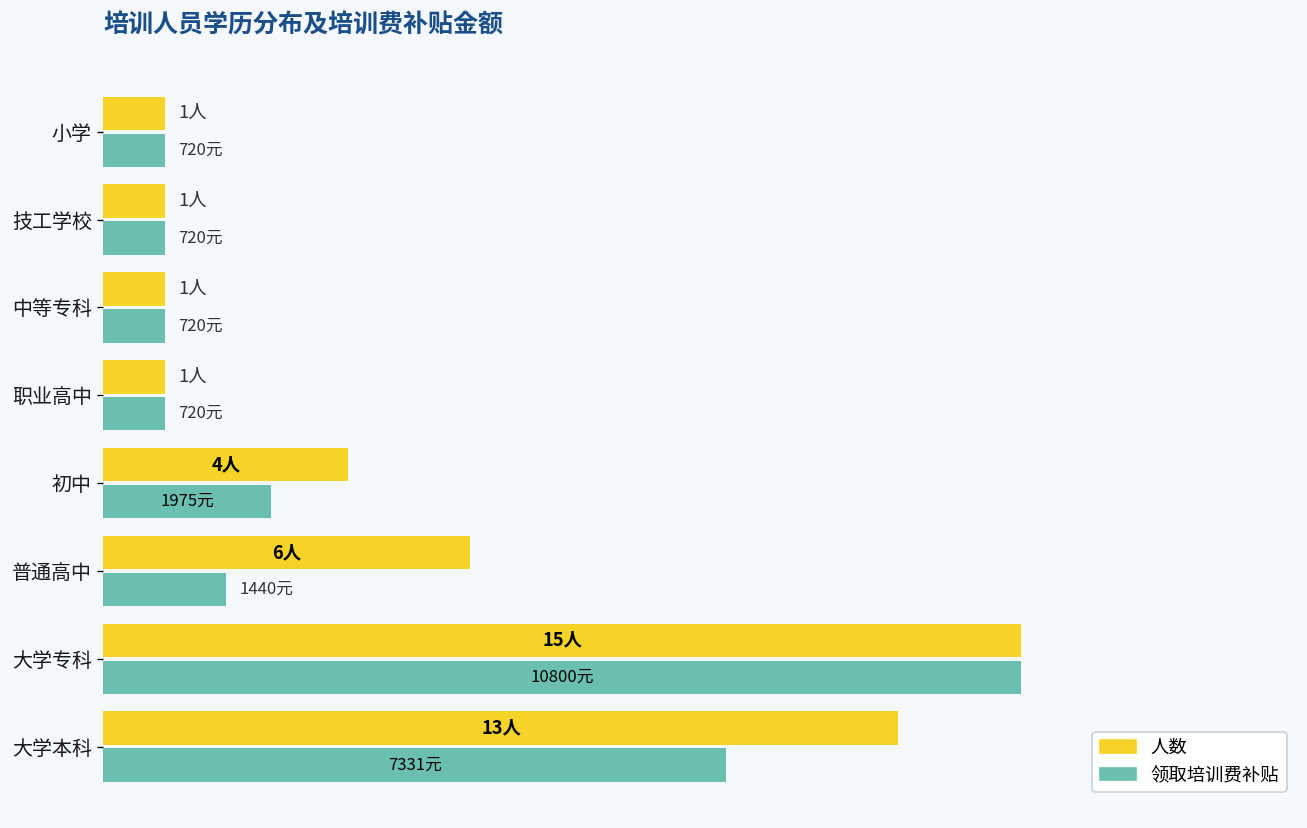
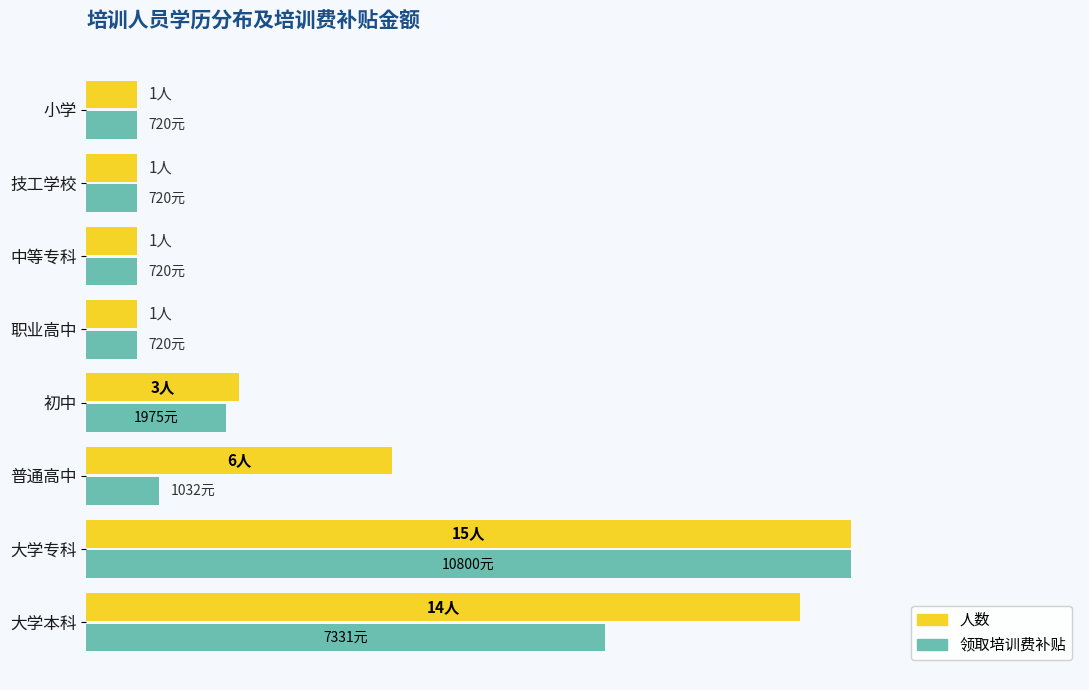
人数, 初中: 4人 -> 3人
领取培训费补贴, 普通高中: 1440元 -> 1032元
人数, 大学本科: 13人 -> 14人
